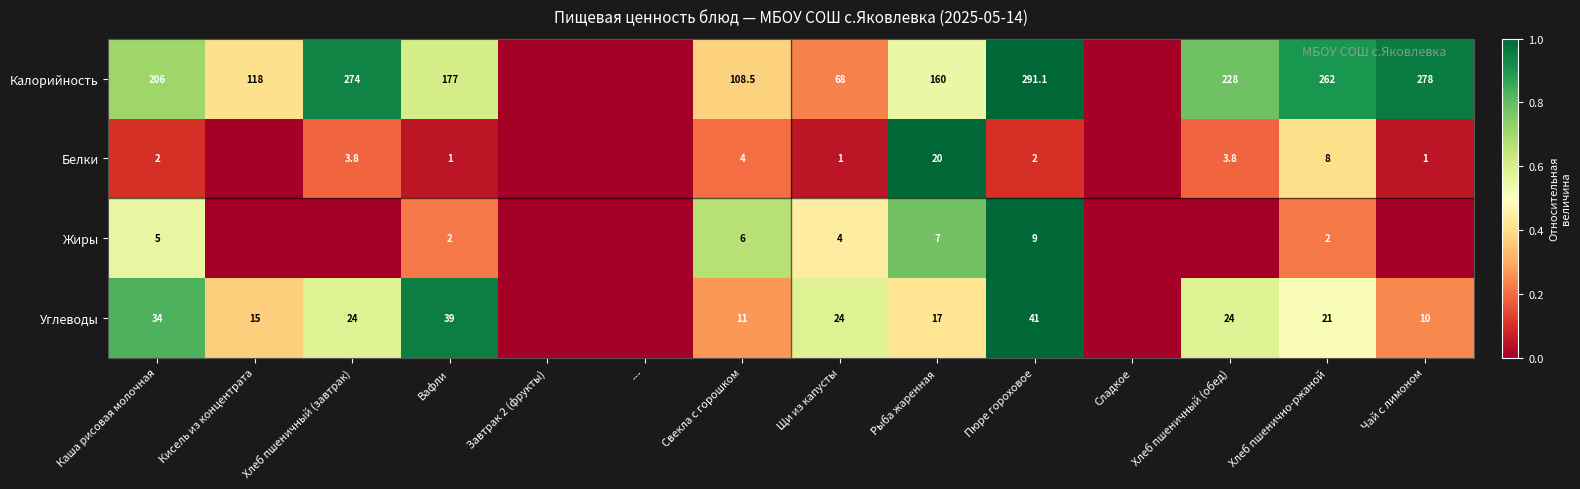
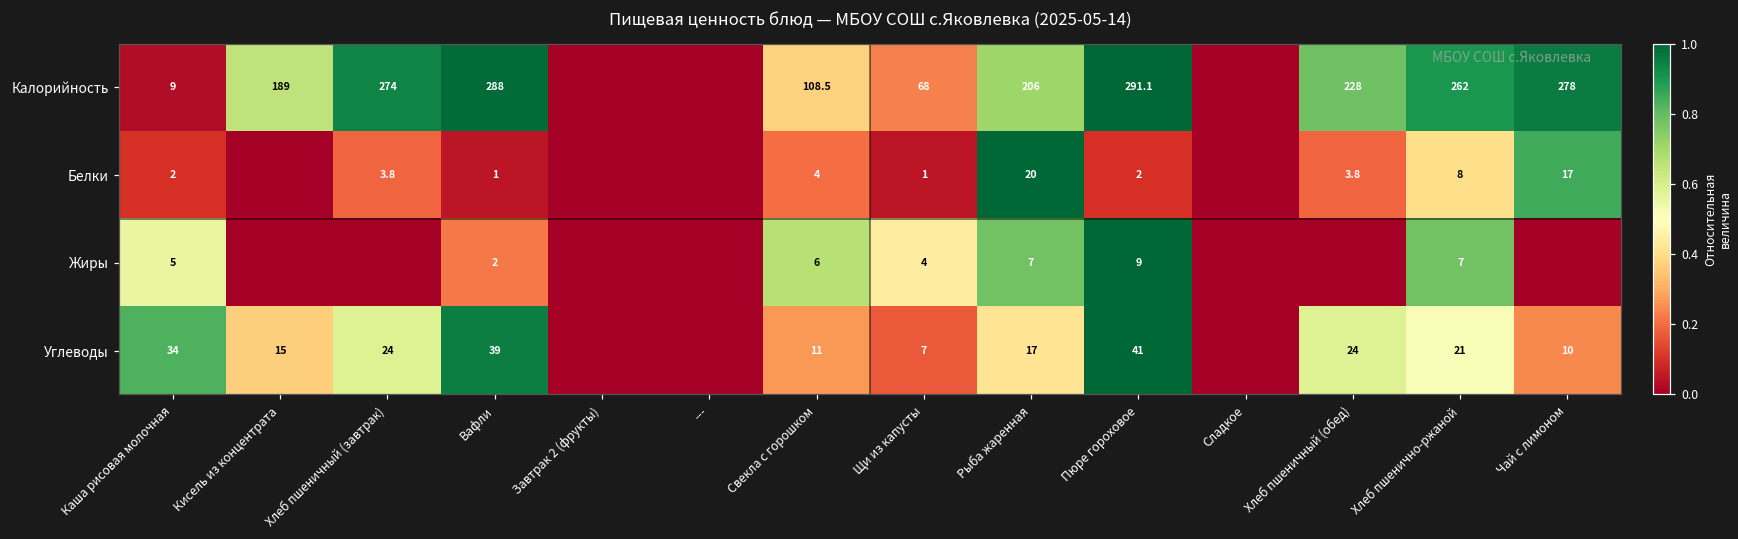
Калорийность, Каша рисовая молочная: 206 -> 9
Калорийность, Кисель из концентрата: 118 -> 189
Калорийность, Вафли: 177 -> 288
Калорийность, Рыба жаренная: 160 -> 206
Белки, Чай с лимоном: 1 -> 17
Жиры, Хлеб пшенично-ржаной: 2 -> 7
Углеводы, Щи из капусты: 24 -> 7
